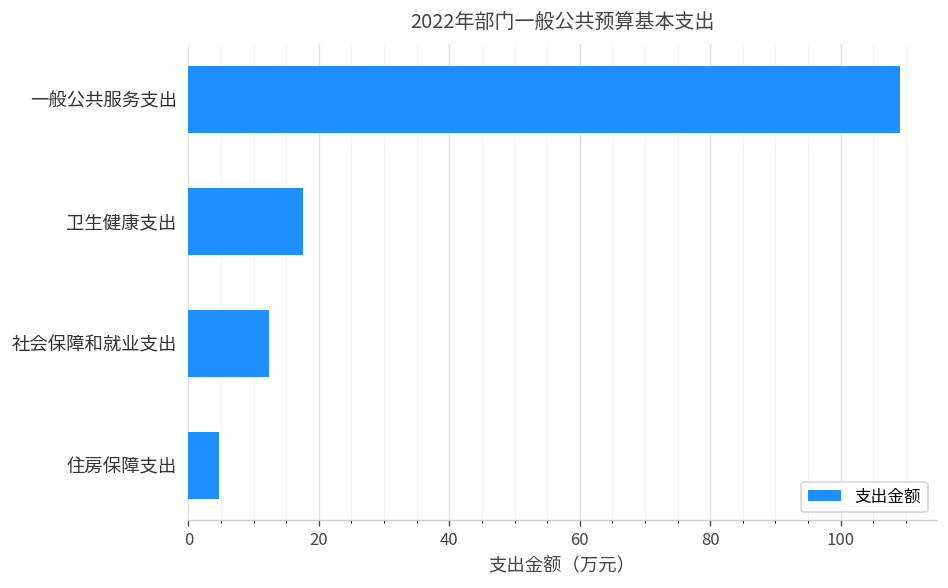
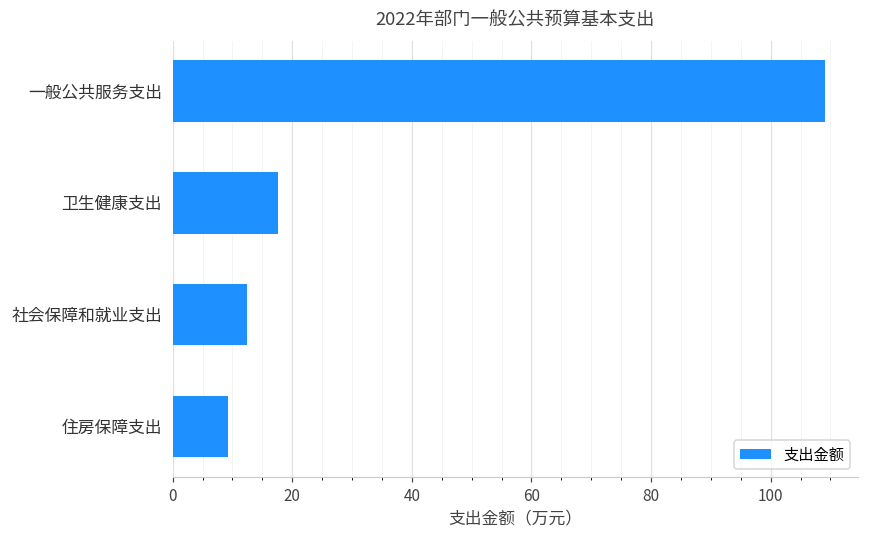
住房保障支出: 5 -> 9
